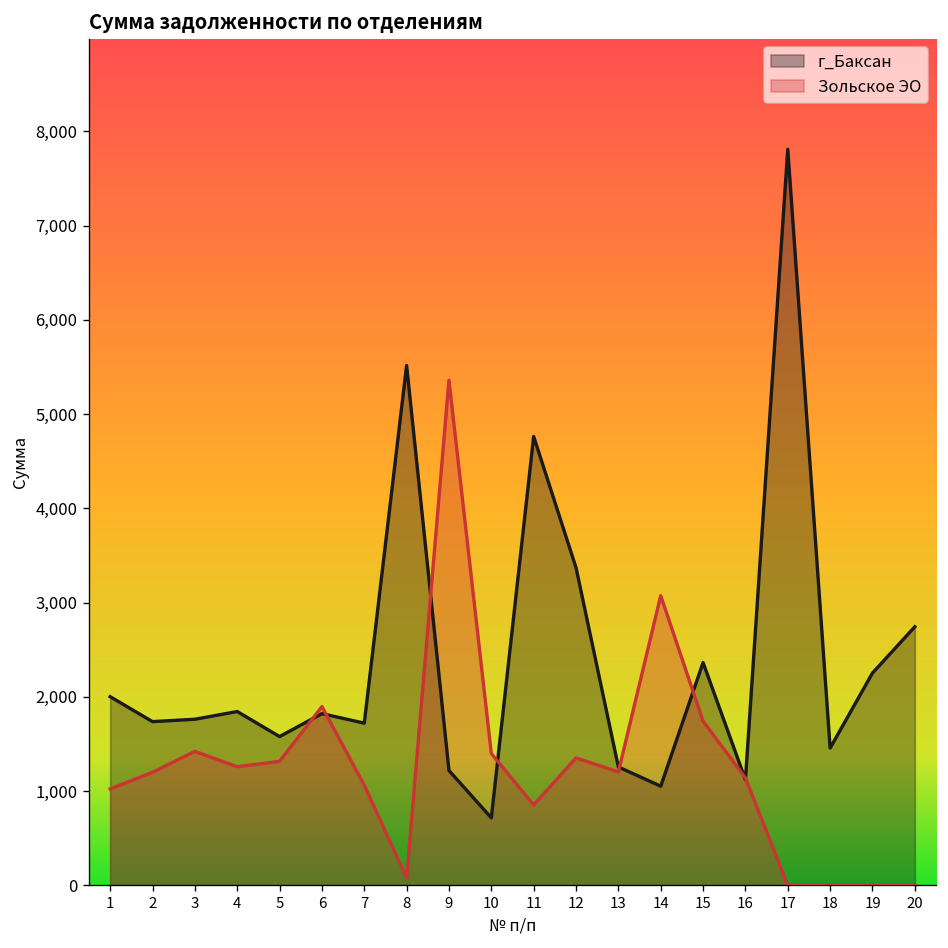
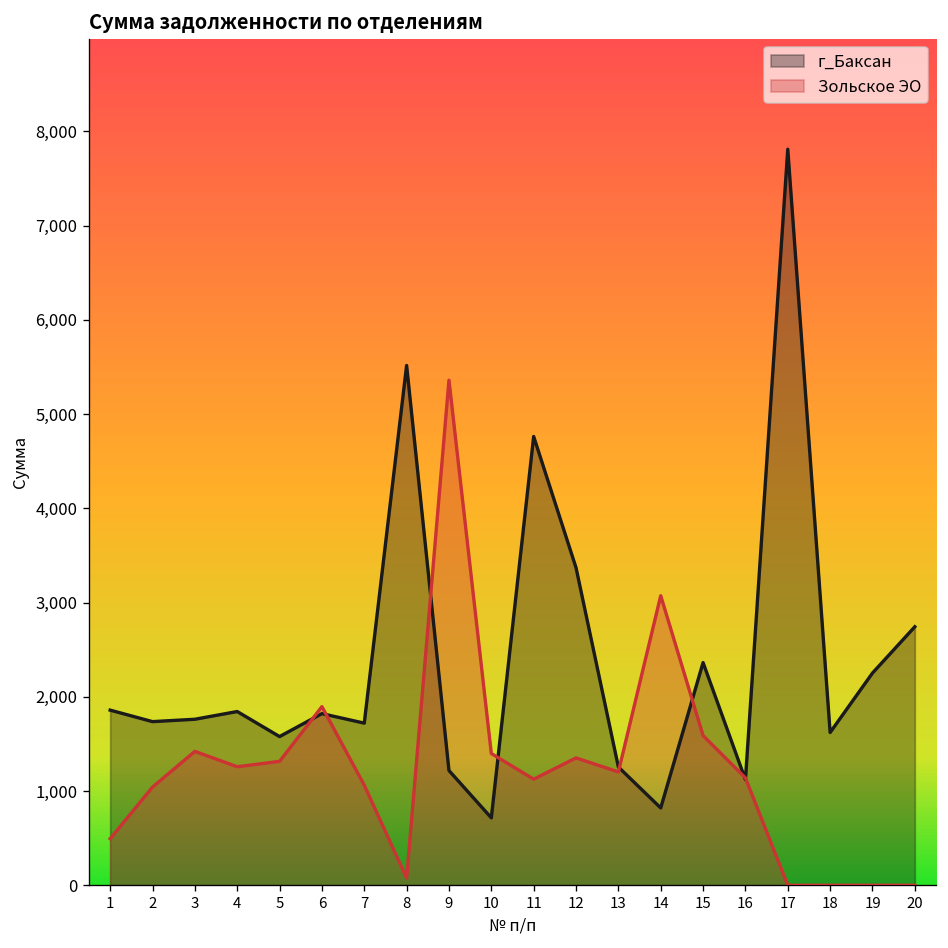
г_Баксан, 1: 2,000 -> 1,900
Зольское ЭО, 1: 1,000 -> 500
Зольское ЭО, 2: 1,200 -> 1,000
Зольское ЭО, 11: 900 -> 1,100
г_Баксан, 14: 1,100 -> 800
Зольское ЭО, 15: 1,700 -> 1,600
г_Баксан, 18: 1,500 -> 1,600
